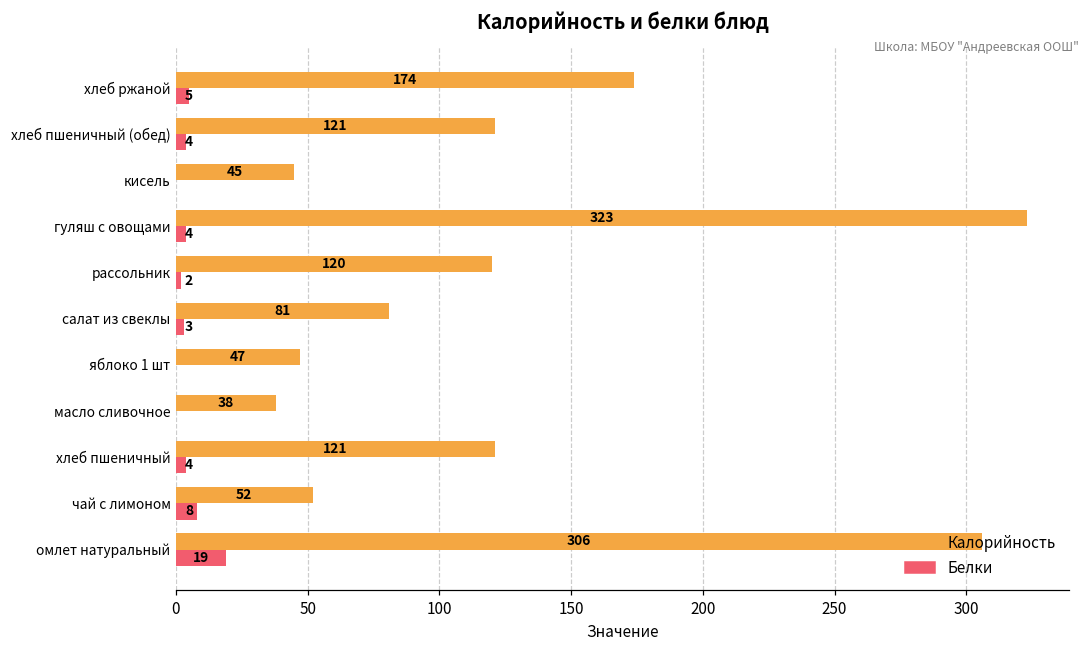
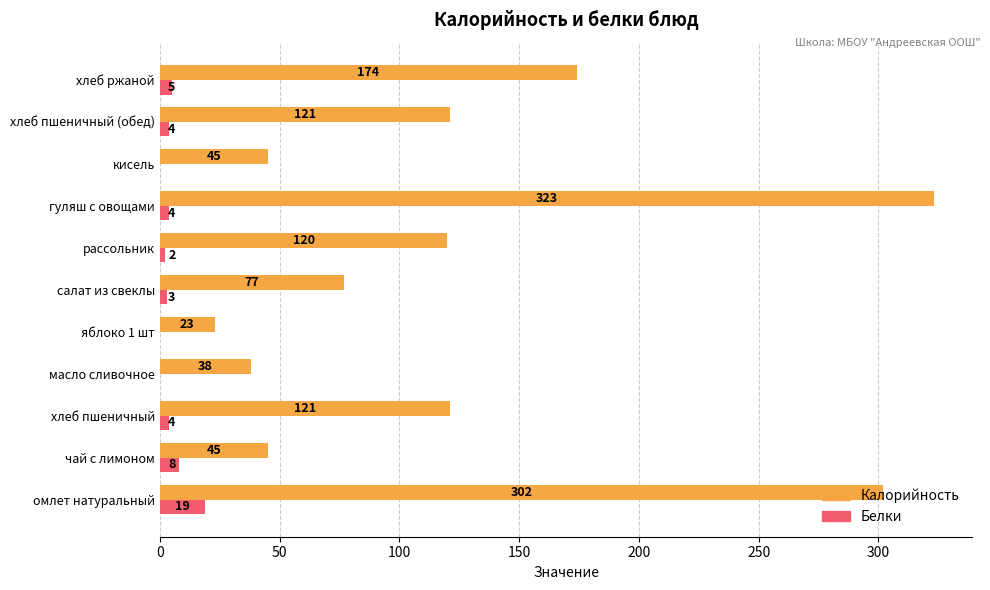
Калорийность, салат из свеклы: 81 -> 77
Калорийность, яблоко 1 шт: 47 -> 23
Калорийность, чай с лимоном: 52 -> 45
Калорийность, омлет натуральный: 306 -> 302
